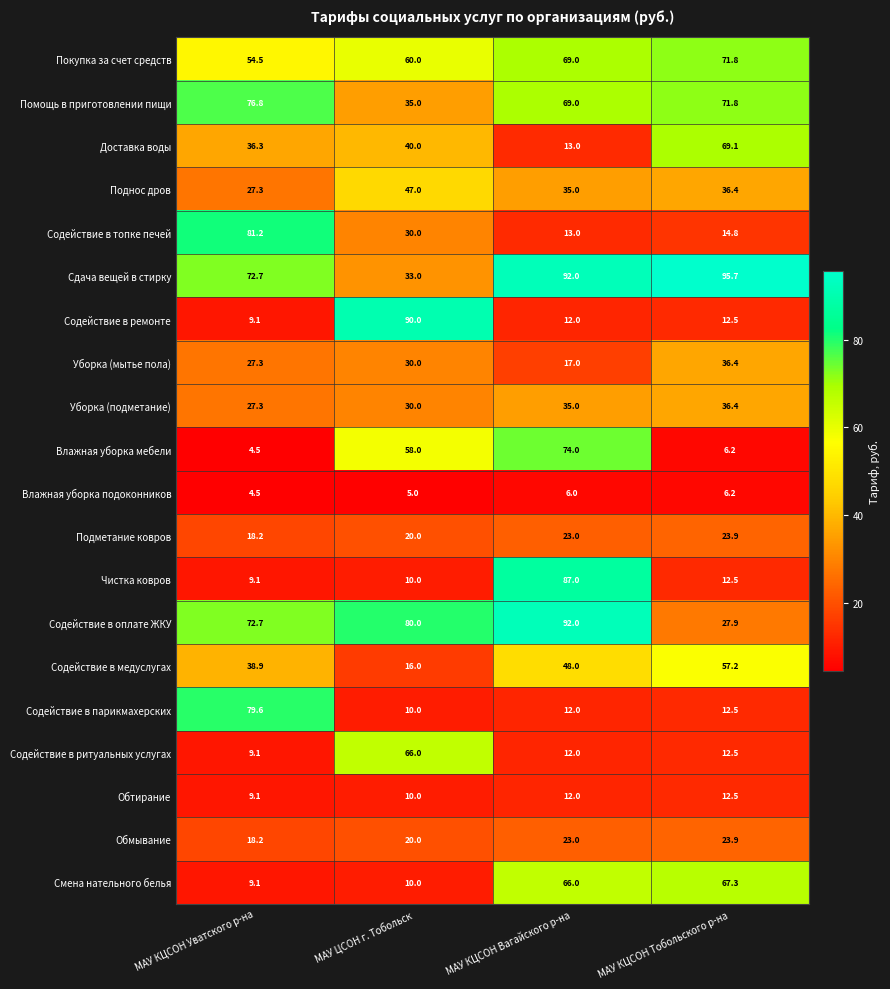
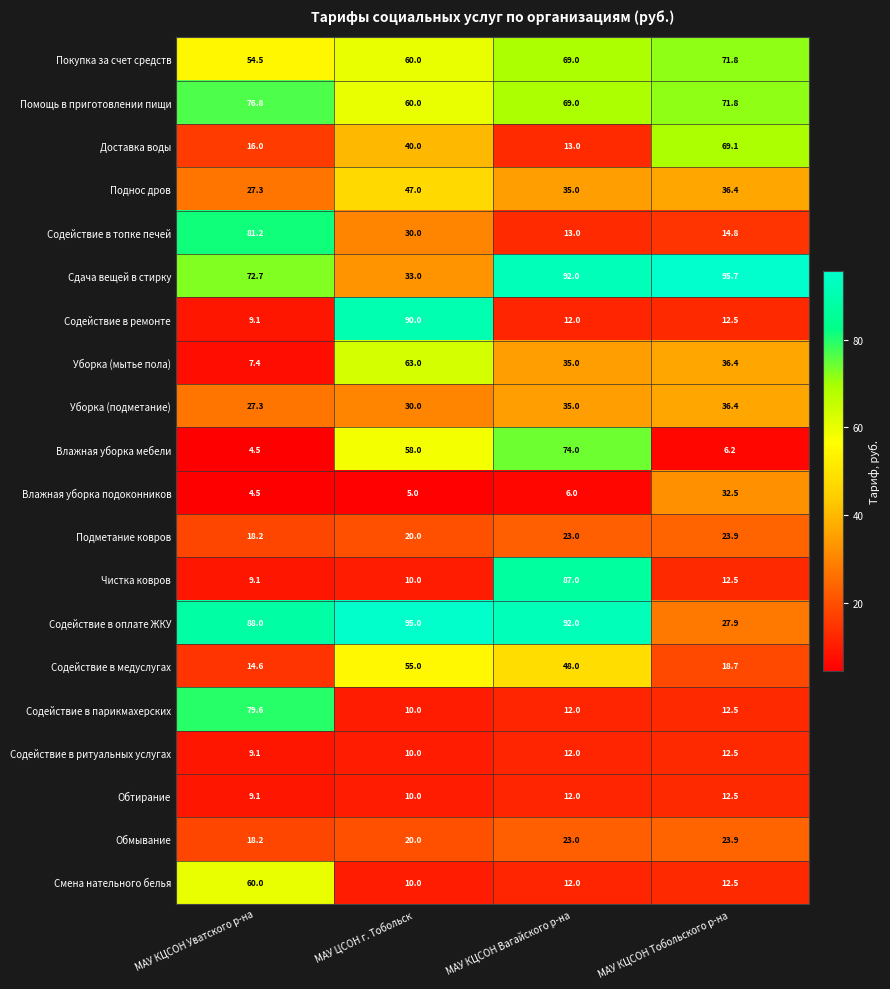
Помощь в приготовлении пищи, МАУ ЦСОН г. Тобольск: 35.0 -> 60.0
Доставка воды, МАУ КЦСОН Уватского р-на: 36.3 -> 16.0
Уборка (мытье пола), МАУ КЦСОН Уватского р-на: 27.3 -> 7.4
Уборка (мытье пола), МАУ ЦСОН г. Тобольск: 30.0 -> 63.0
Уборка (мытье пола), МАУ КЦСОН Вагайского р-на: 17.0 -> 35.0
Влажная уборка подоконников, МАУ КЦСОН Тобольского р-на: 6.2 -> 32.5
Содействие в оплате ЖКУ, МАУ КЦСОН Уватского р-на: 72.7 -> 88.0
Содействие в оплате ЖКУ, МАУ ЦСОН г. Тобольск: 80.0 -> 95.0
Содействие в медуслугах, МАУ КЦСОН Уватского р-на: 38.9 -> 14.6
Содействие в медуслугах, МАУ ЦСОН г. Тобольск: 16.0 -> 55.0
Содействие в медуслугах, МАУ КЦСОН Тобольского р-на: 57.2 -> 18.7
Содействие в ритуальных услугах, МАУ ЦСОН г. Тобольск: 66.0 -> 10.0
Смена нательного белья, МАУ КЦСОН Уватского р-на: 9.1 -> 60.0
Смена нательного белья, МАУ КЦСОН Вагайского р-на: 66.0 -> 12.0
Смена нательного белья, МАУ КЦСОН Тобольского р-на: 67.3 -> 12.5
